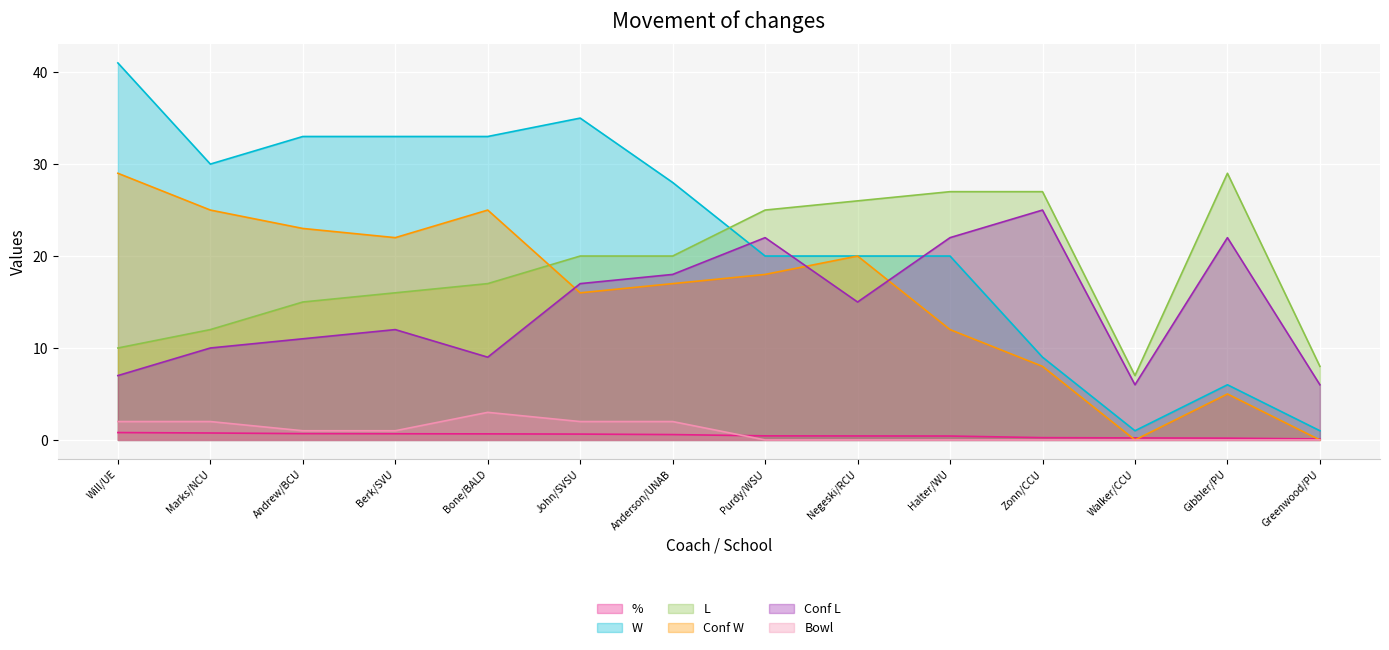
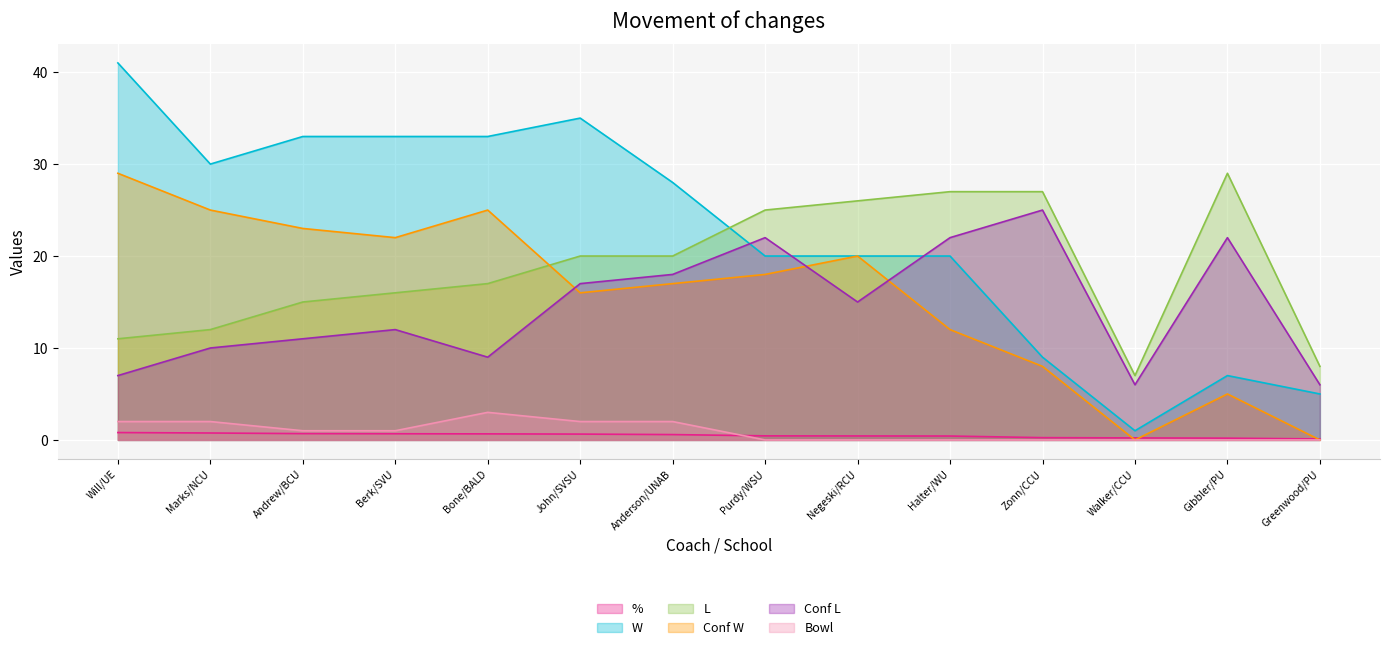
L, Will/UE: 10 -> 11
W, Gibbler/PU: 6 -> 7
W, Greenwood/PU: 1 -> 5
